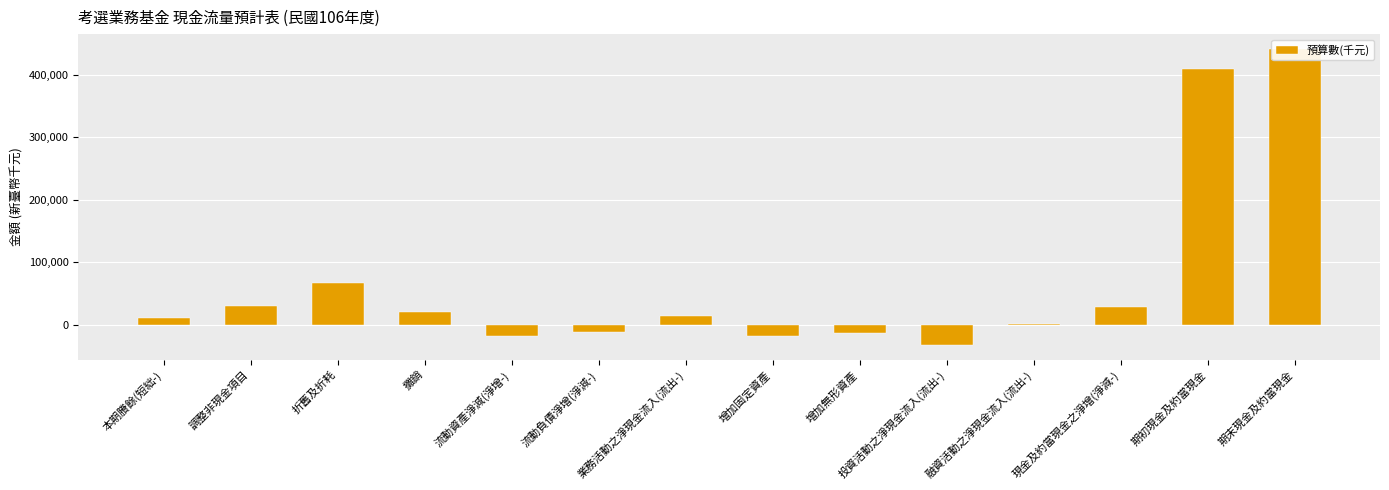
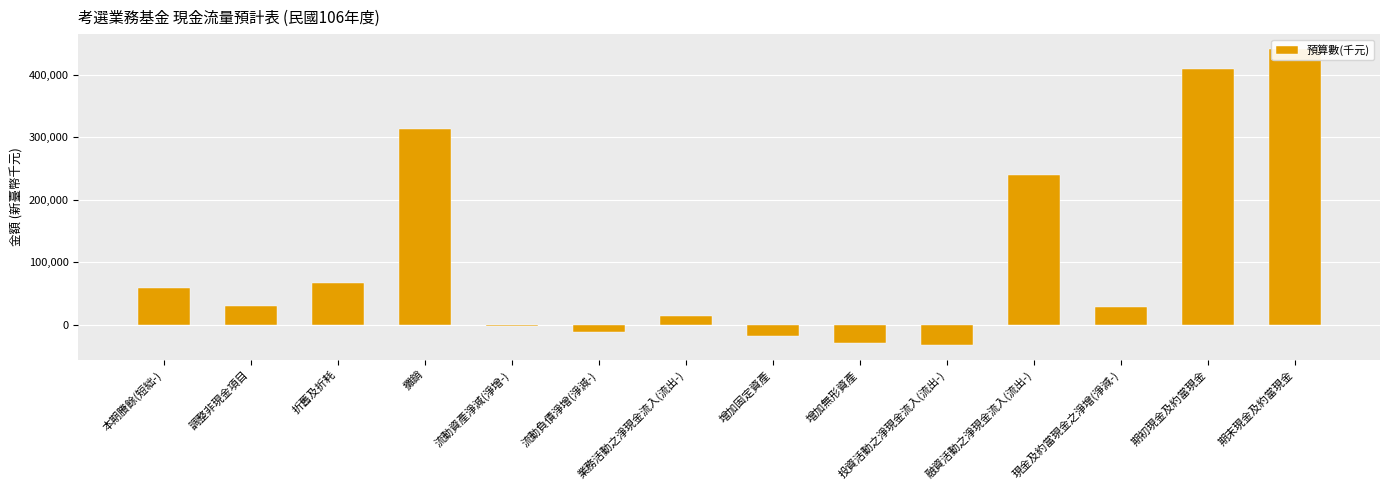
本期賸餘(短絀-): 10,000 -> 60,000
攤銷: 20,000 -> 310,000
流動資產淨減(淨增-): -20,000 -> 0
增加無形資產: -10,000 -> -30,000
融資活動之淨現金流入(流出-): 0 -> 240,000
